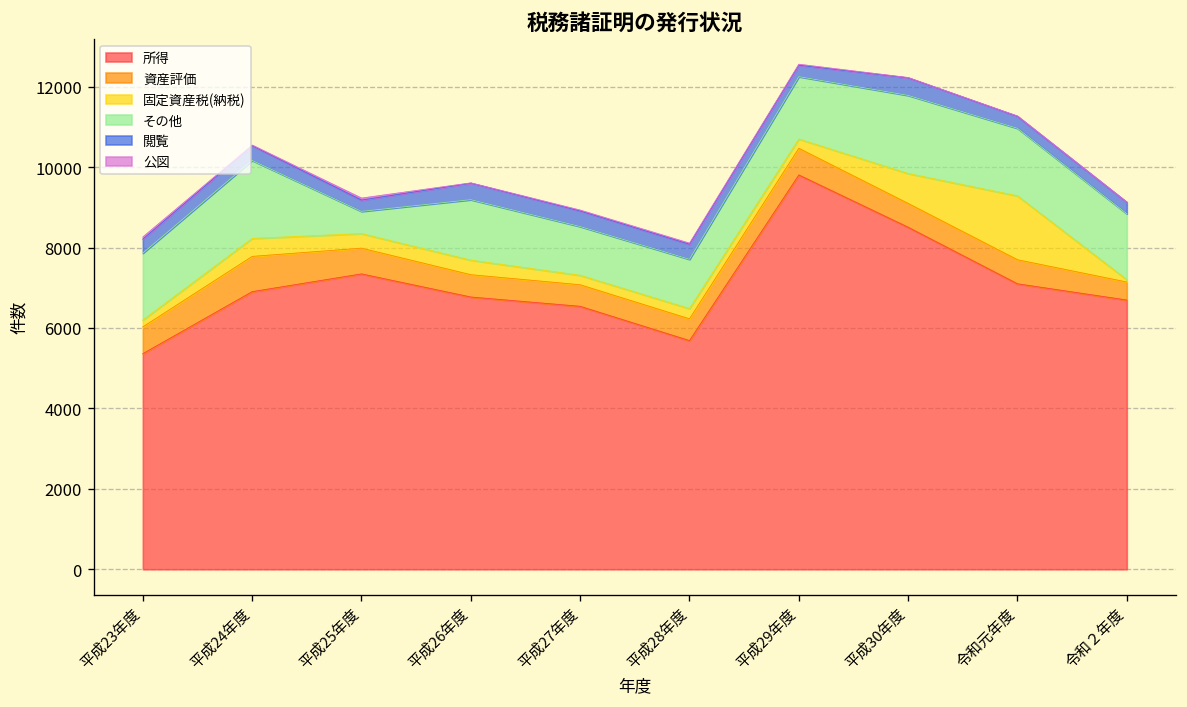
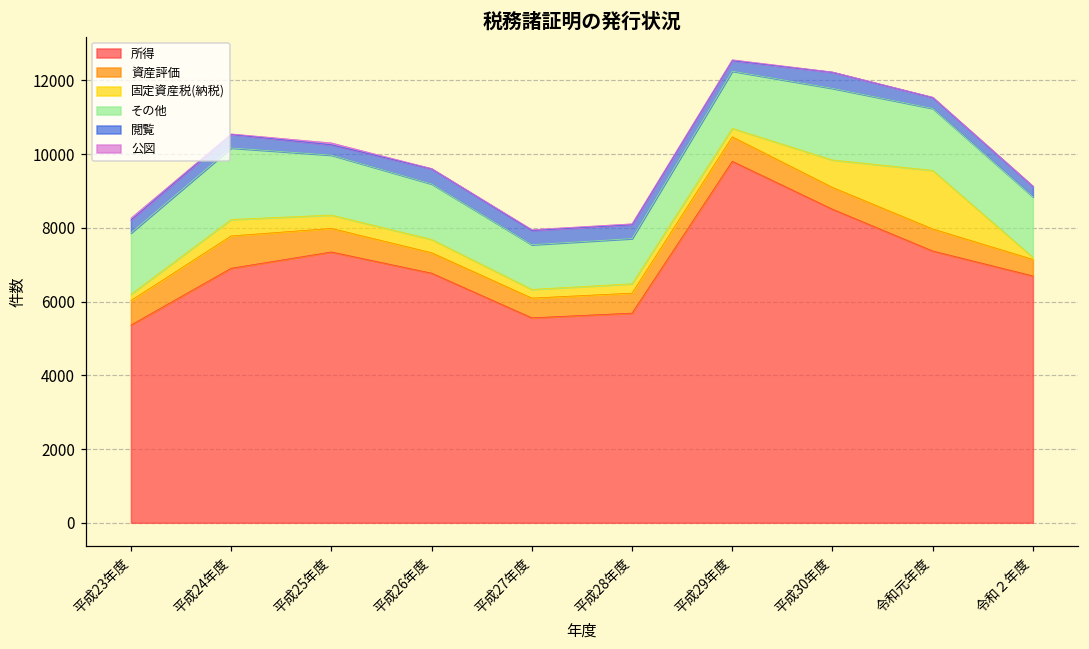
その他, 平成25年度: 600 -> 1600
所得, 平成27年度: 6500 -> 5600
所得, 令和元年度: 7100 -> 7400
